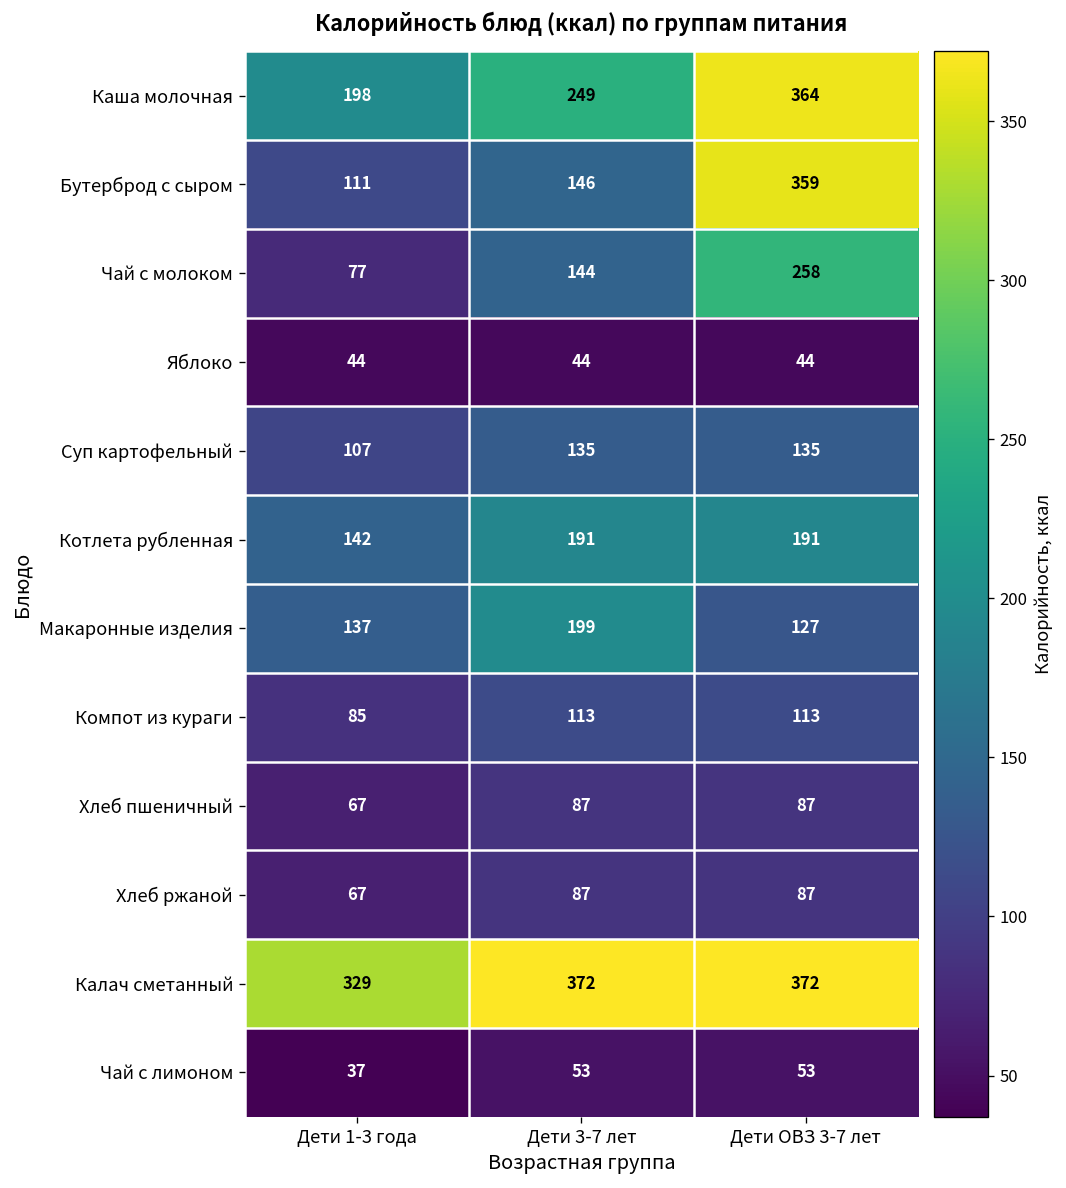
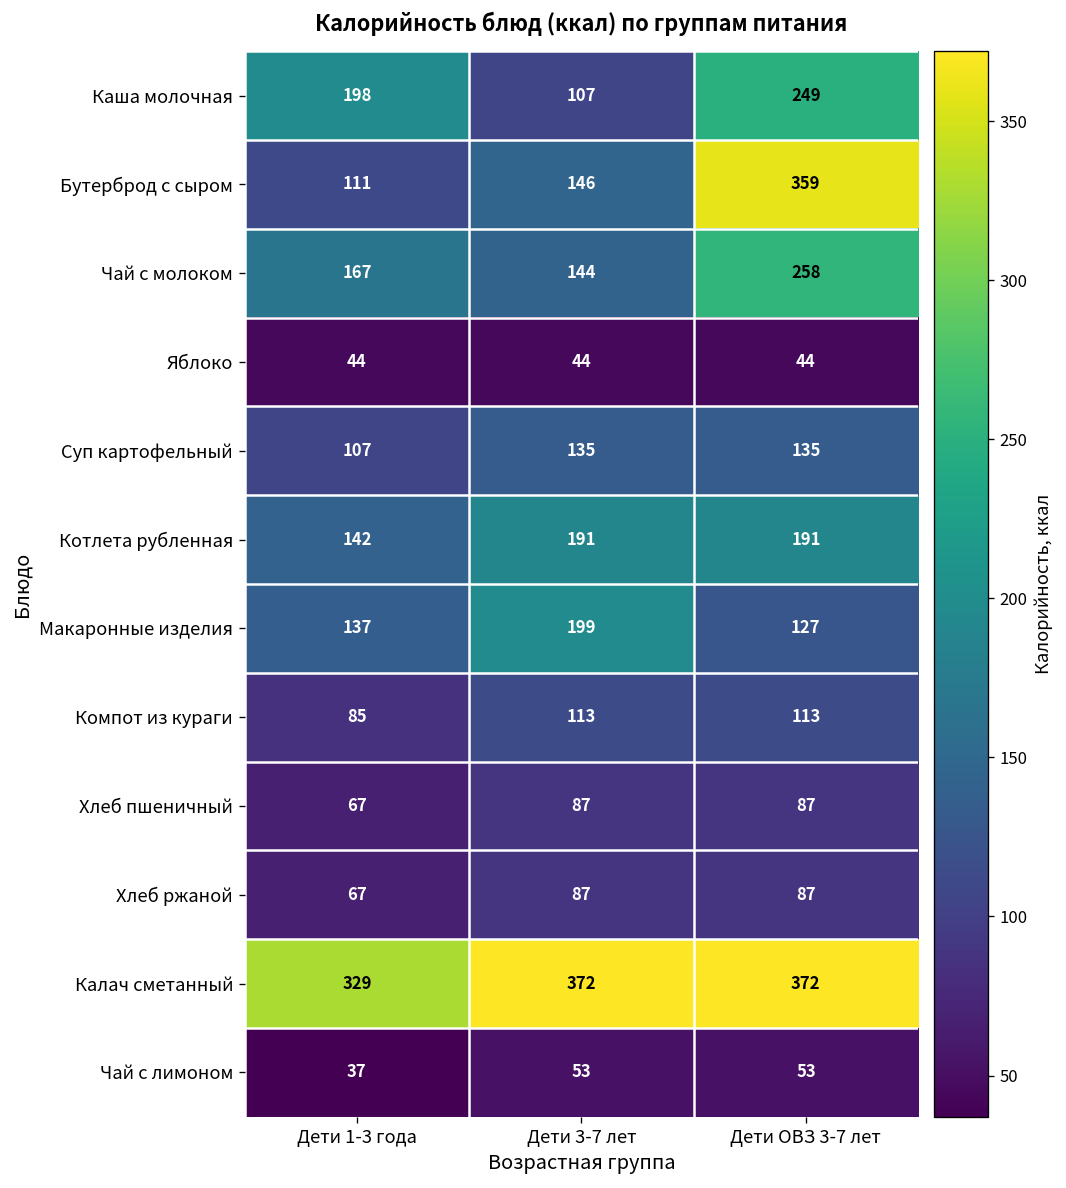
Каша молочная, Дети 3-7 лет: 249 -> 107
Каша молочная, Дети ОВЗ 3-7 лет: 364 -> 249
Чай с молоком, Дети 1-3 года: 77 -> 167
